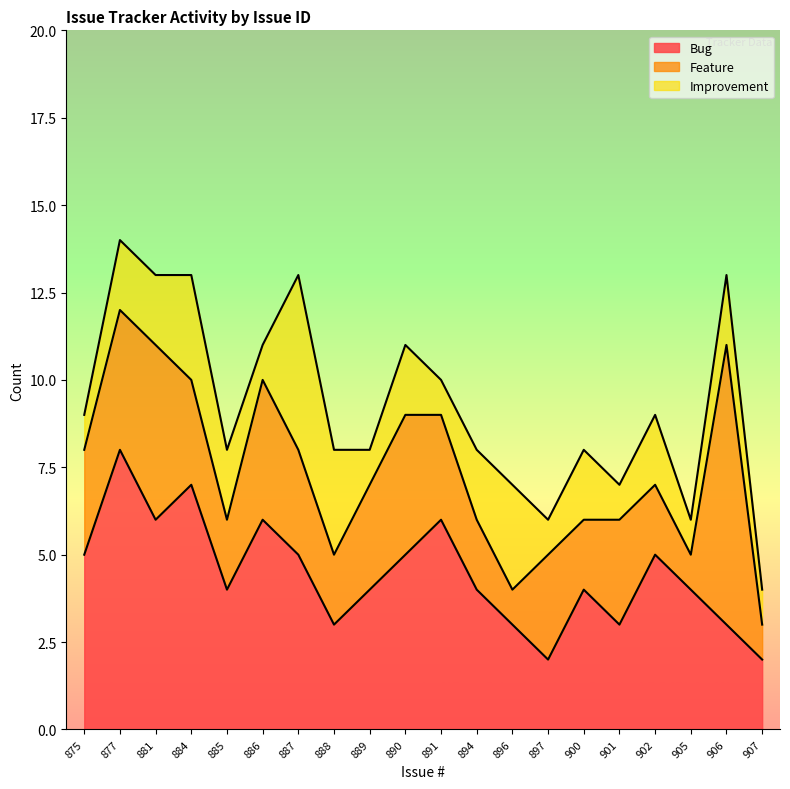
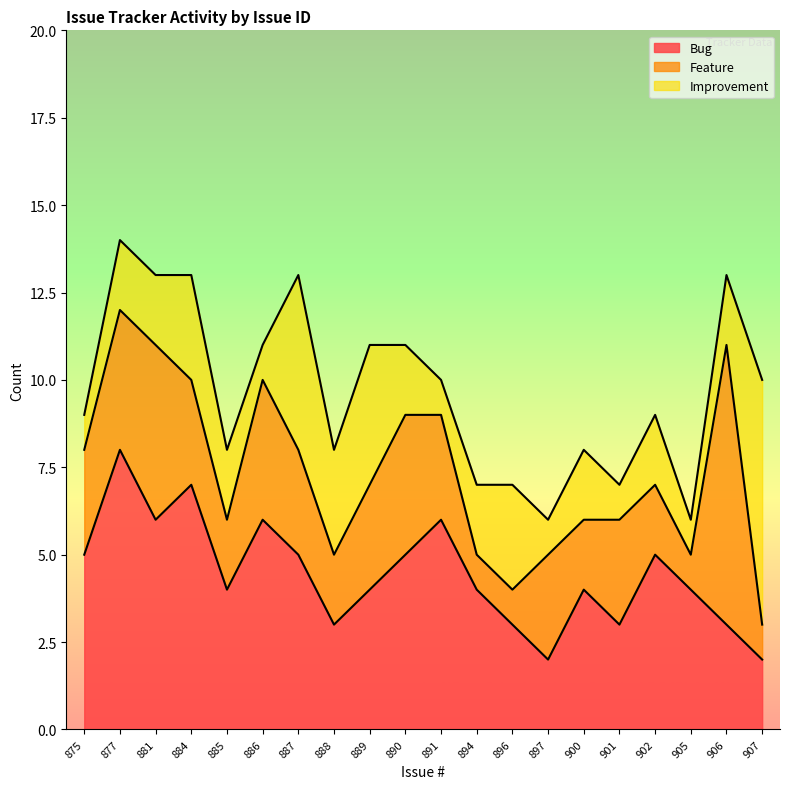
Improvement, 889: 1 -> 4
Feature, 894: 2 -> 1
Improvement, 907: 1 -> 7
